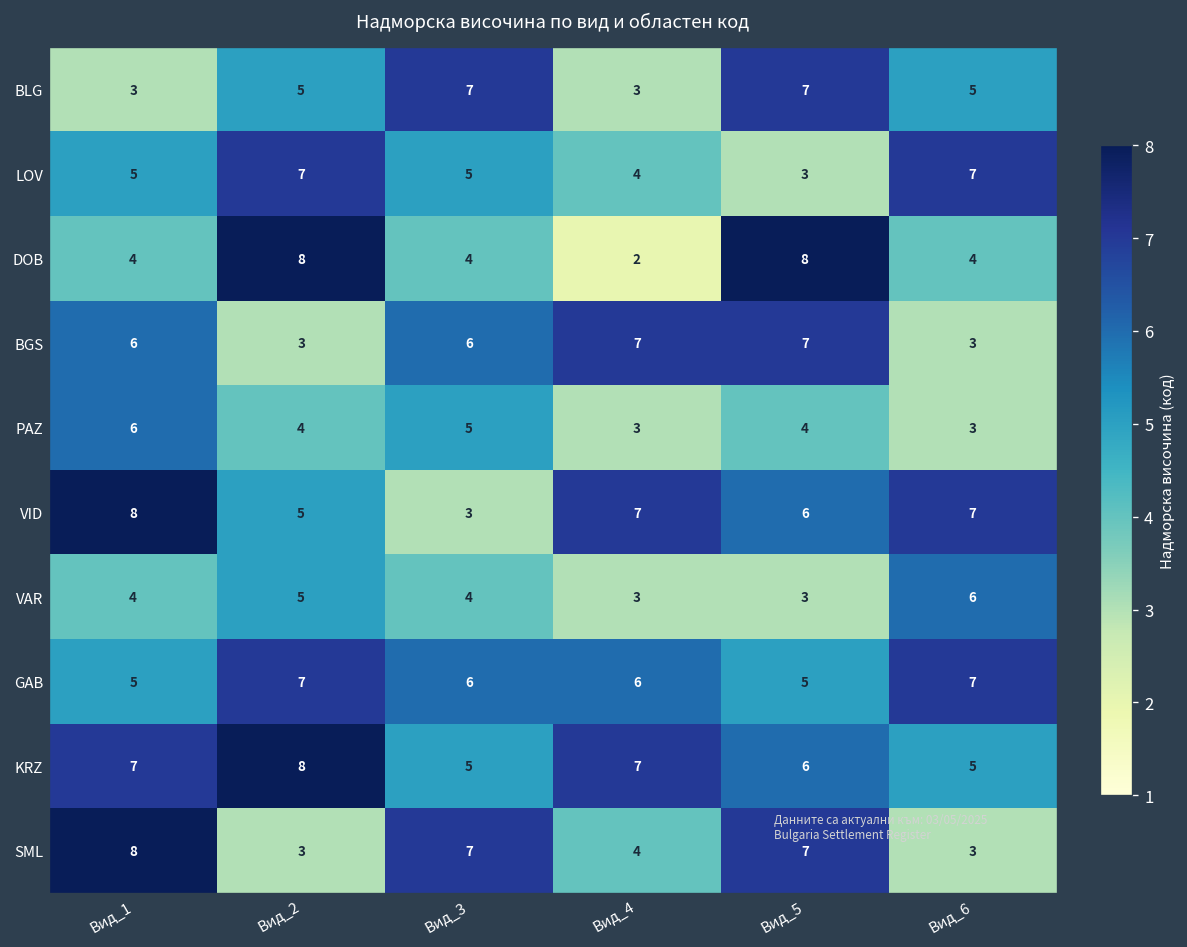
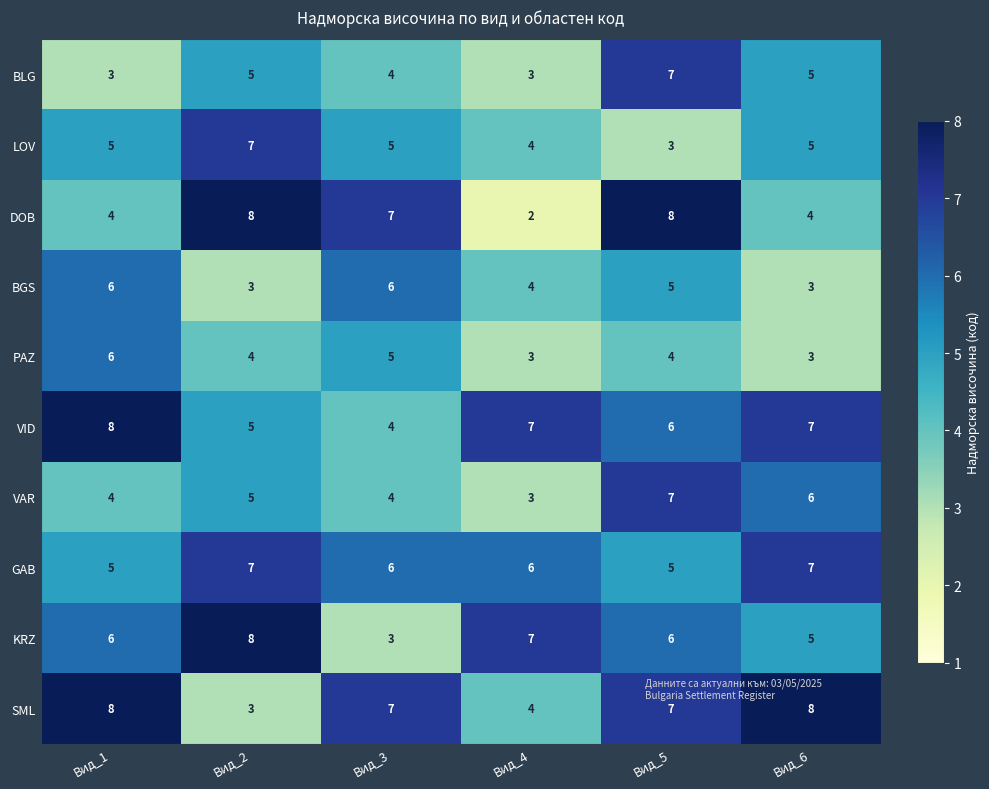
BLG, Вид_3: 7 -> 4
LOV, Вид_6: 7 -> 5
DOB, Вид_3: 4 -> 7
BGS, Вид_4: 7 -> 4
BGS, Вид_5: 7 -> 5
VID, Вид_3: 3 -> 4
VAR, Вид_5: 3 -> 7
KRZ, Вид_1: 7 -> 6
KRZ, Вид_3: 5 -> 3
SML, Вид_6: 3 -> 8
